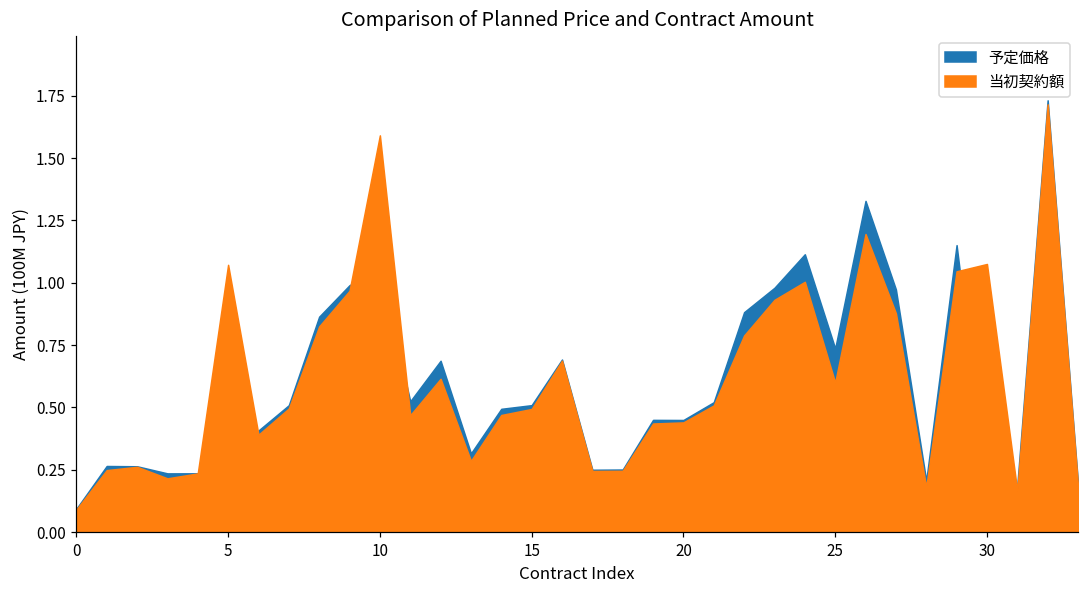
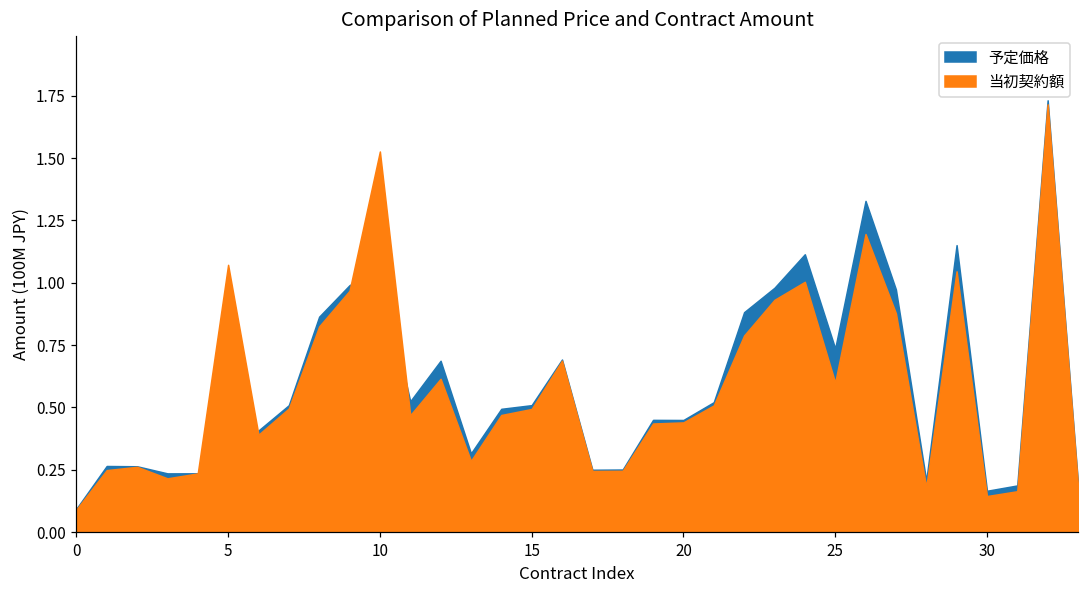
当初契約額, 10: 1.59 -> 1.53
当初契約額, 30: 1.08 -> 0.14
